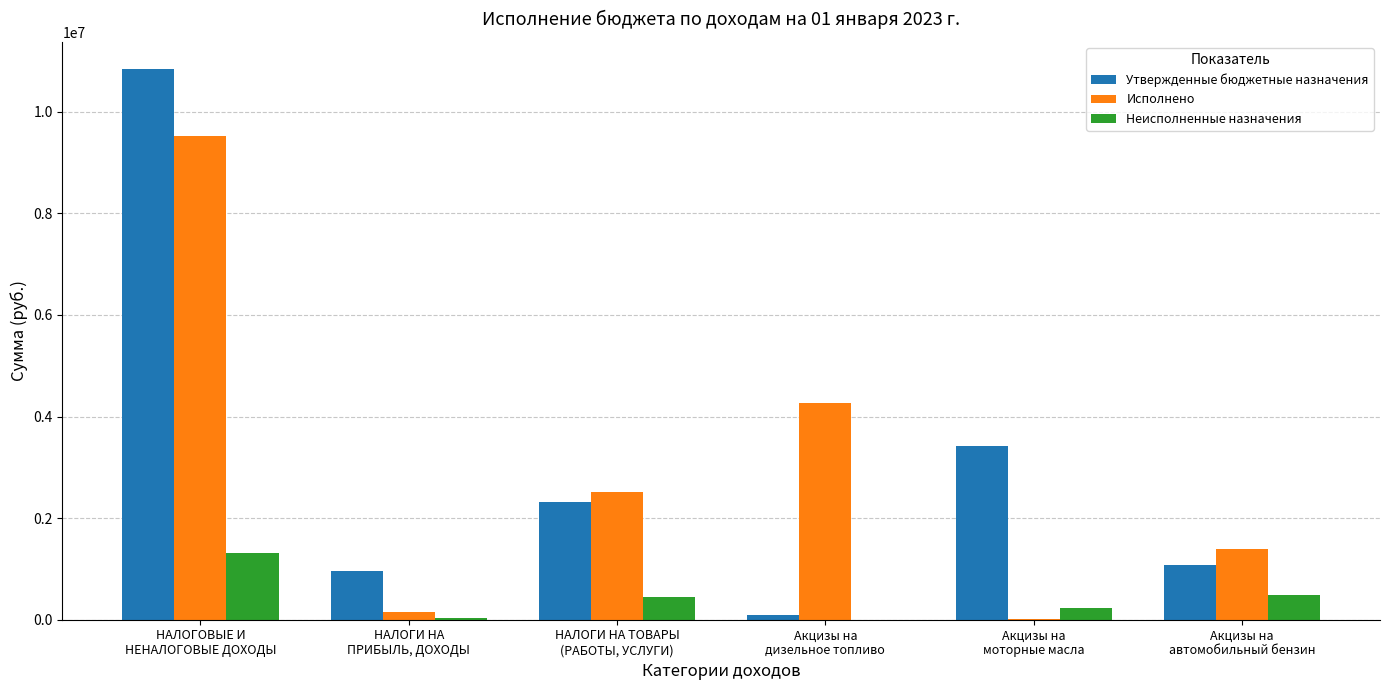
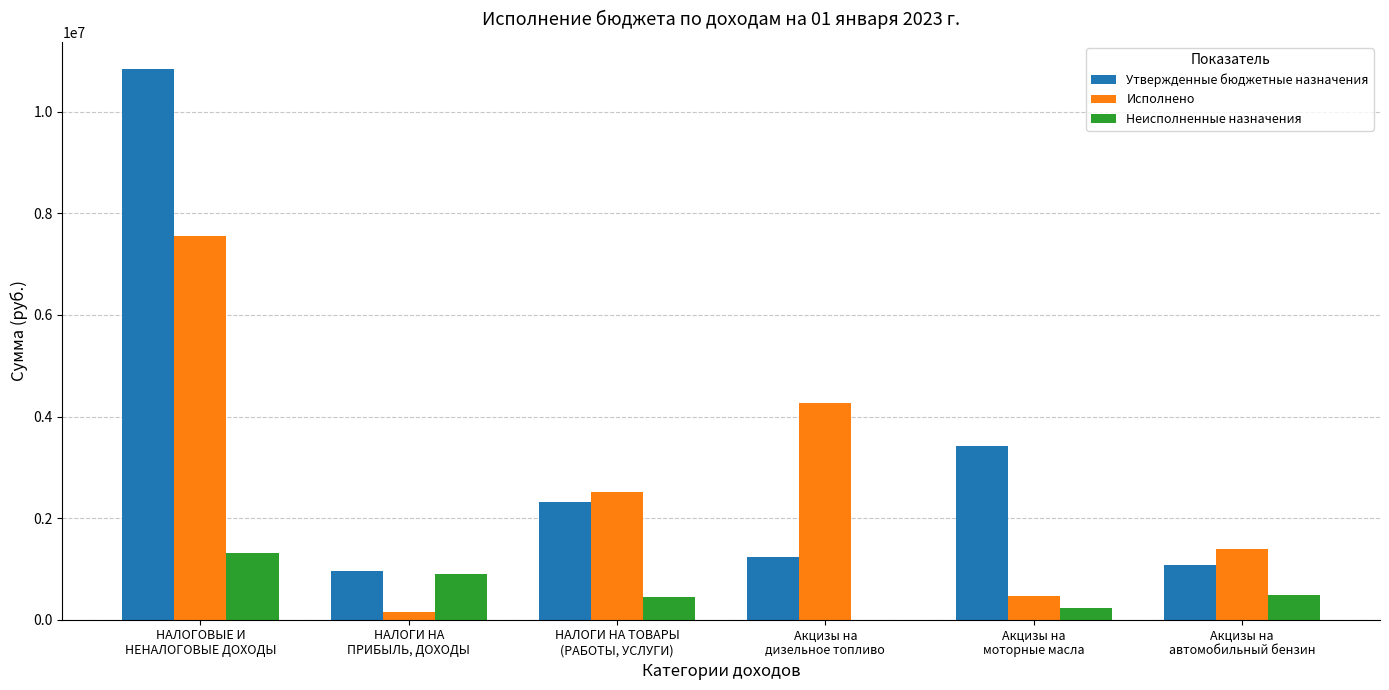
Исполнено, НАЛОГОВЫЕ И НЕНАЛОГОВЫЕ ДОХОДЫ: 9500000 -> 7500000
Неисполненные назначения, НАЛОГИ НА ПРИБЫЛЬ, ДОХОДЫ: 0 -> 900000
Утвержденные бюджетные назначения, Акцизы на дизельное топливо: 100000 -> 1200000
Исполнено, Акцизы на моторные масла: 0 -> 500000
